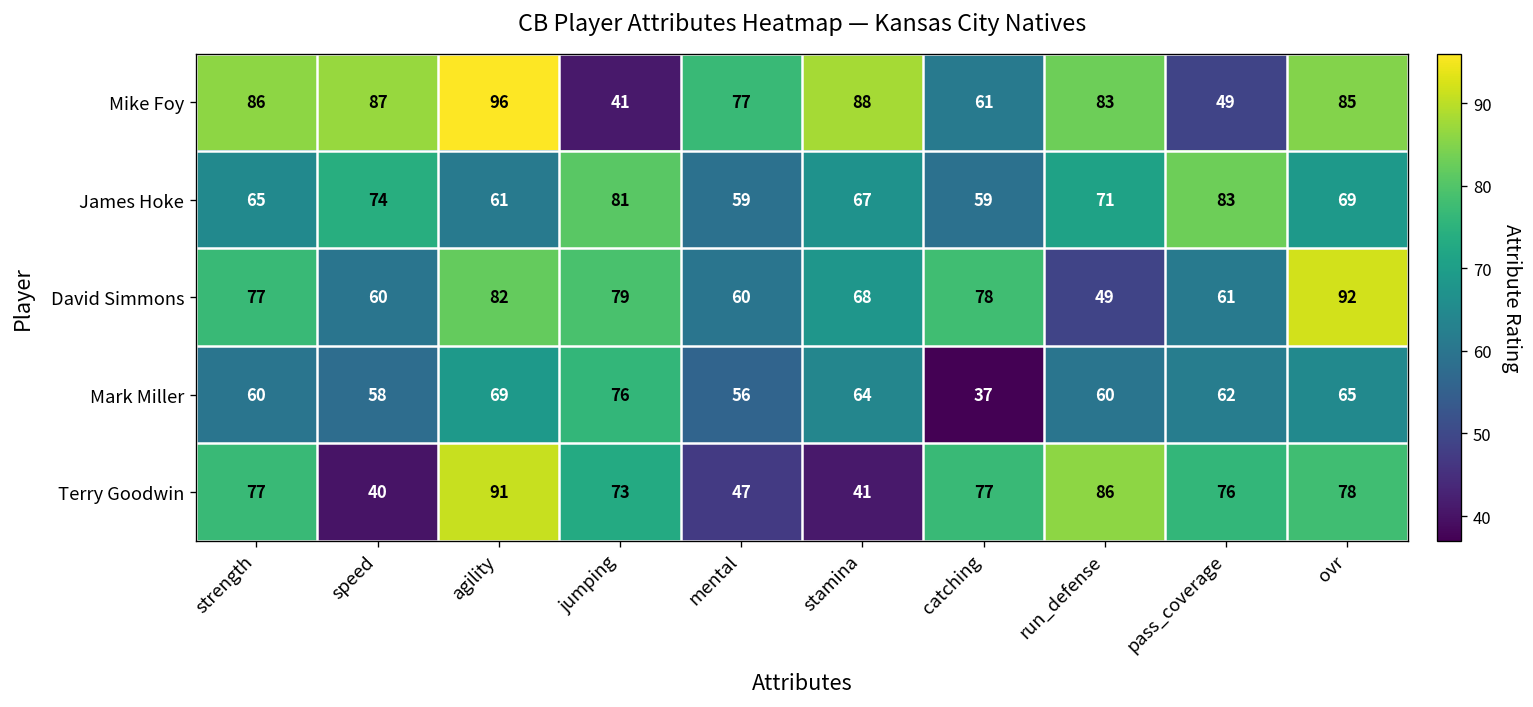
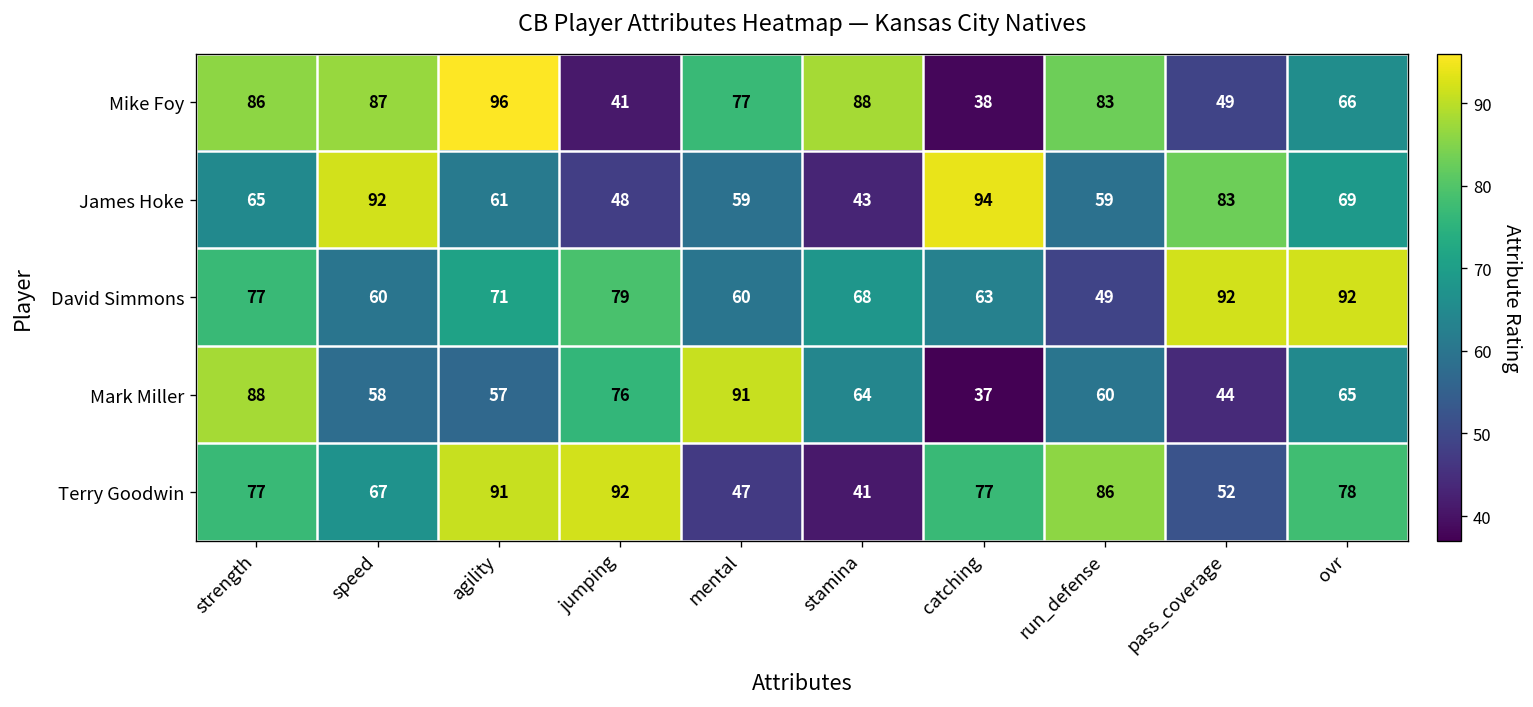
Mike Foy, catching: 61 -> 38
Mike Foy, ovr: 85 -> 66
James Hoke, speed: 74 -> 92
James Hoke, jumping: 81 -> 48
James Hoke, stamina: 67 -> 43
James Hoke, catching: 59 -> 94
James Hoke, run_defense: 71 -> 59
David Simmons, agility: 82 -> 71
David Simmons, catching: 78 -> 63
David Simmons, pass_coverage: 61 -> 92
Mark Miller, strength: 60 -> 88
Mark Miller, agility: 69 -> 57
Mark Miller, mental: 56 -> 91
Mark Miller, pass_coverage: 62 -> 44
Terry Goodwin, speed: 40 -> 67
Terry Goodwin, jumping: 73 -> 92
Terry Goodwin, pass_coverage: 76 -> 52
